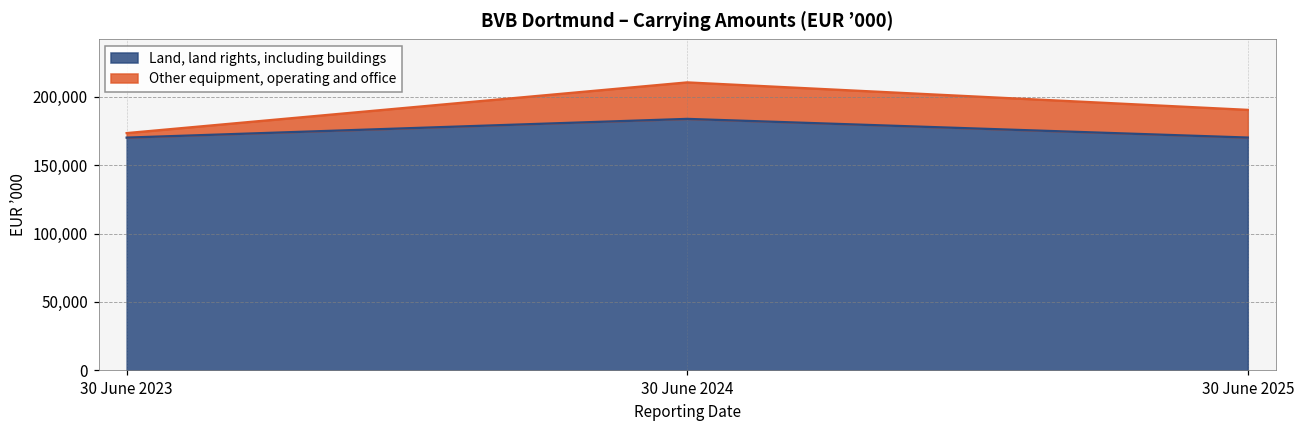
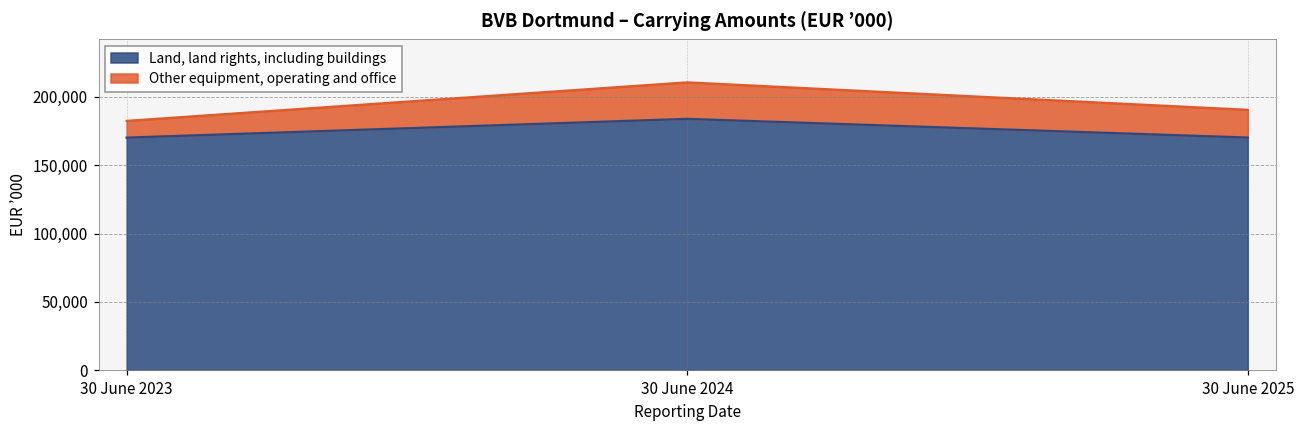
Other equipment, operating and office, 30 June 2023: 3,000 -> 12,000
